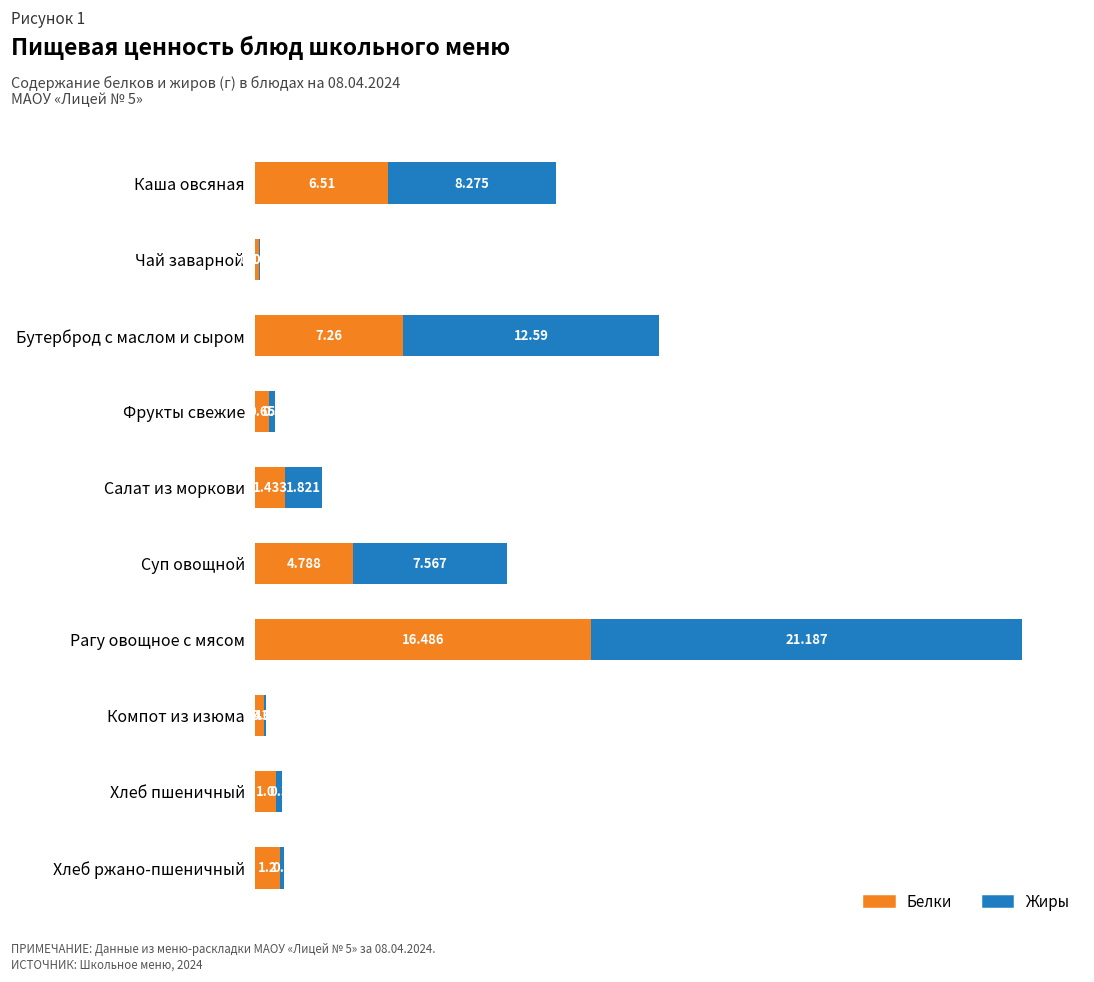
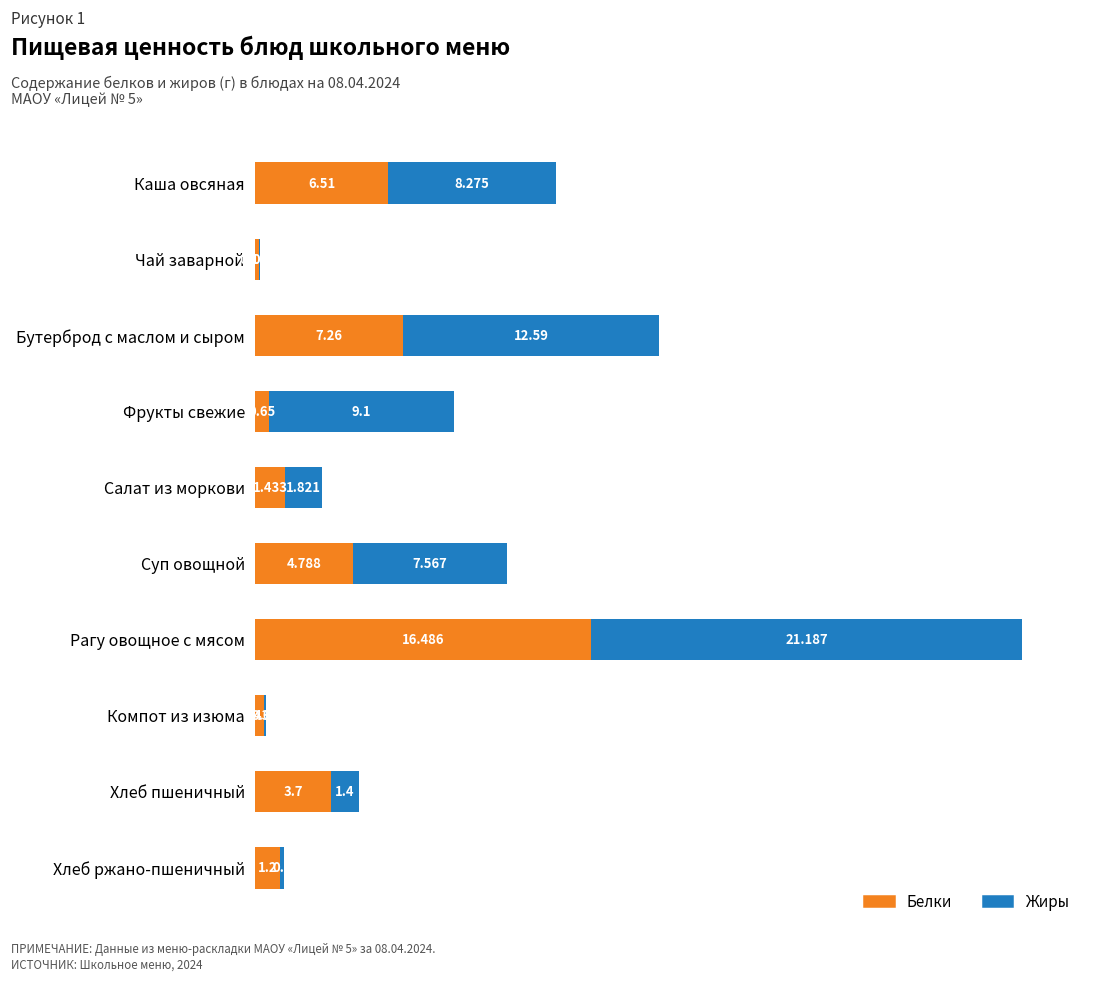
Жиры, Фрукты свежие: 0.3 -> 9.1
Белки, Хлеб пшеничный: 1.0 -> 3.7
Жиры, Хлеб пшеничный: 0.3 -> 1.4
